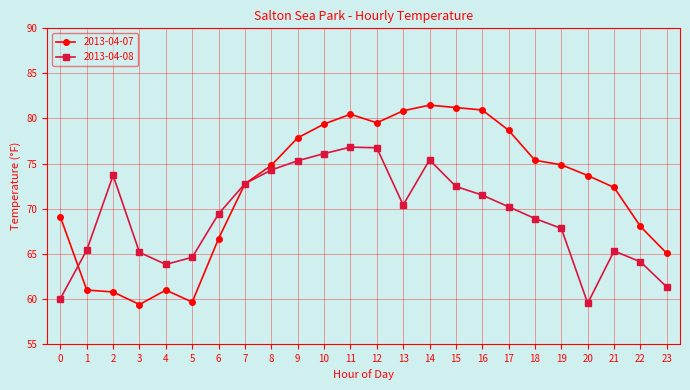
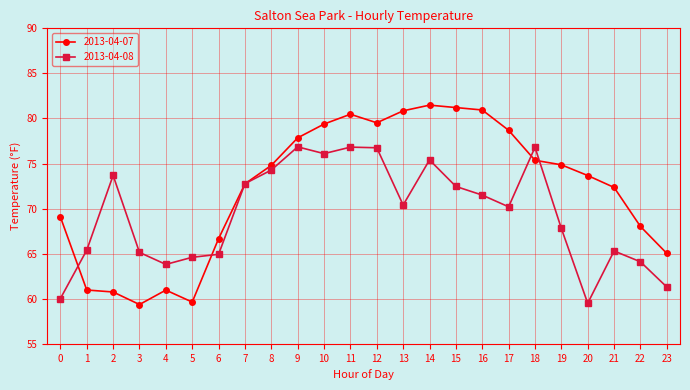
2013-04-08, 6: 69 -> 65
2013-04-08, 9: 75 -> 77
2013-04-08, 18: 69 -> 77
